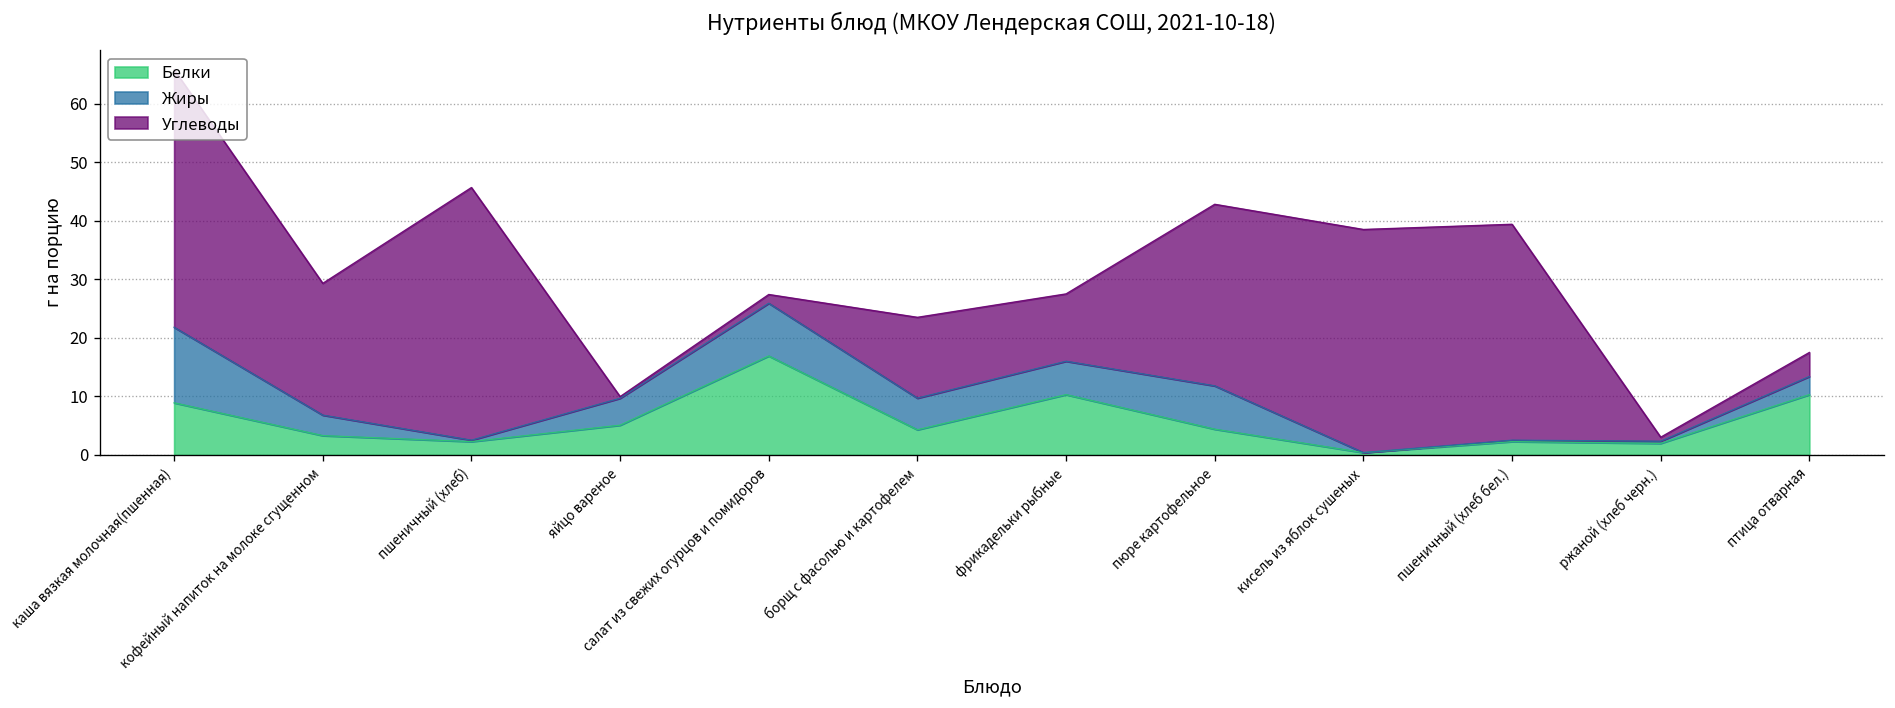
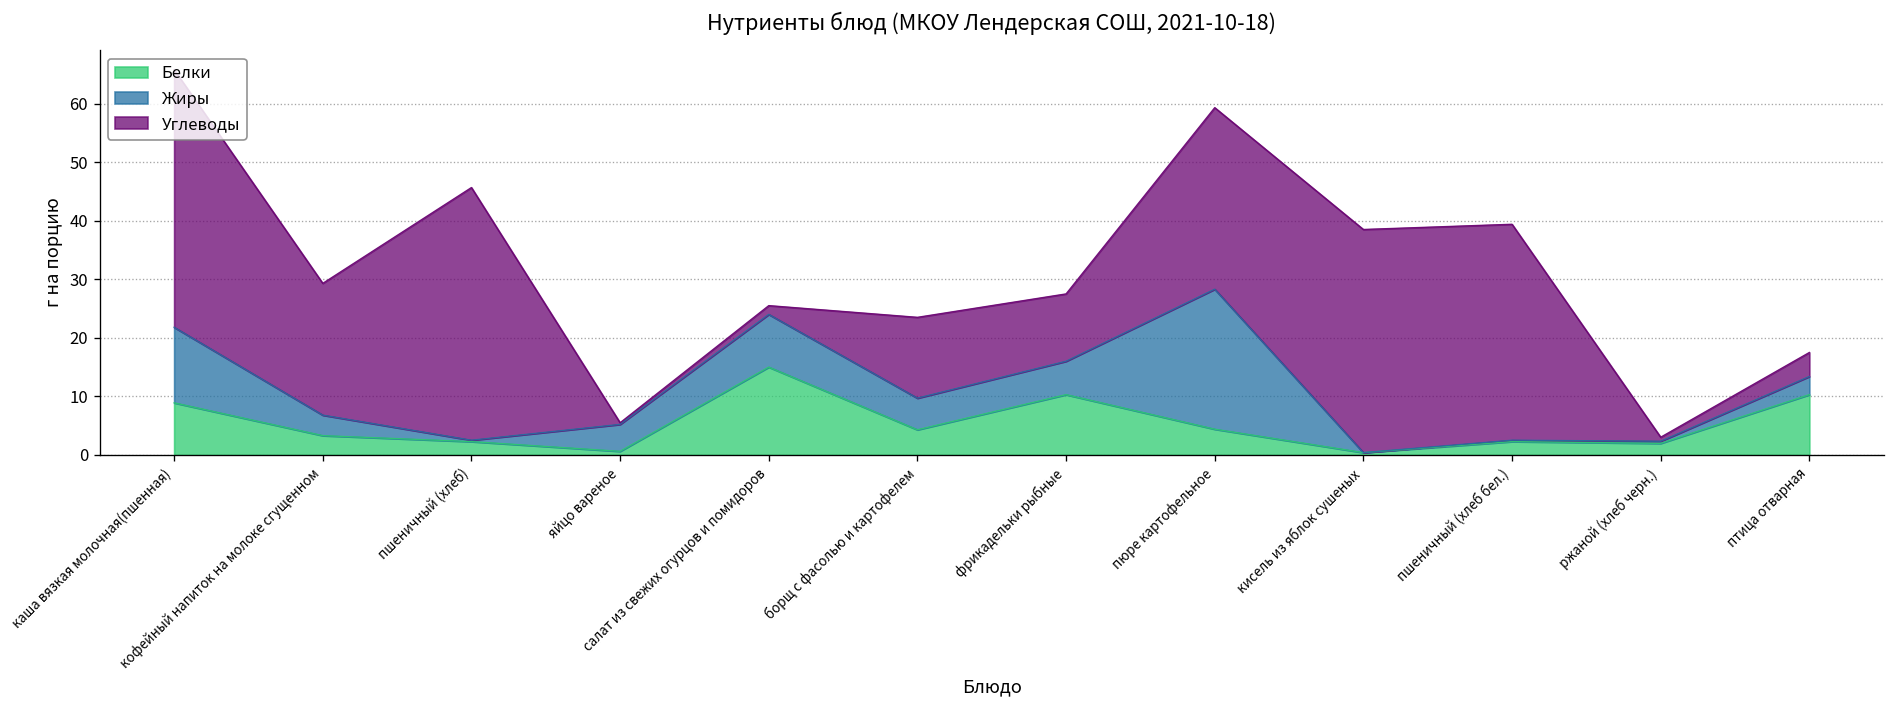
Белки, яйцо вареное: 5 -> 1
Белки, салат из свежих огурцов и помидоров: 17 -> 15
Жиры, пюре картофельное: 7 -> 24
